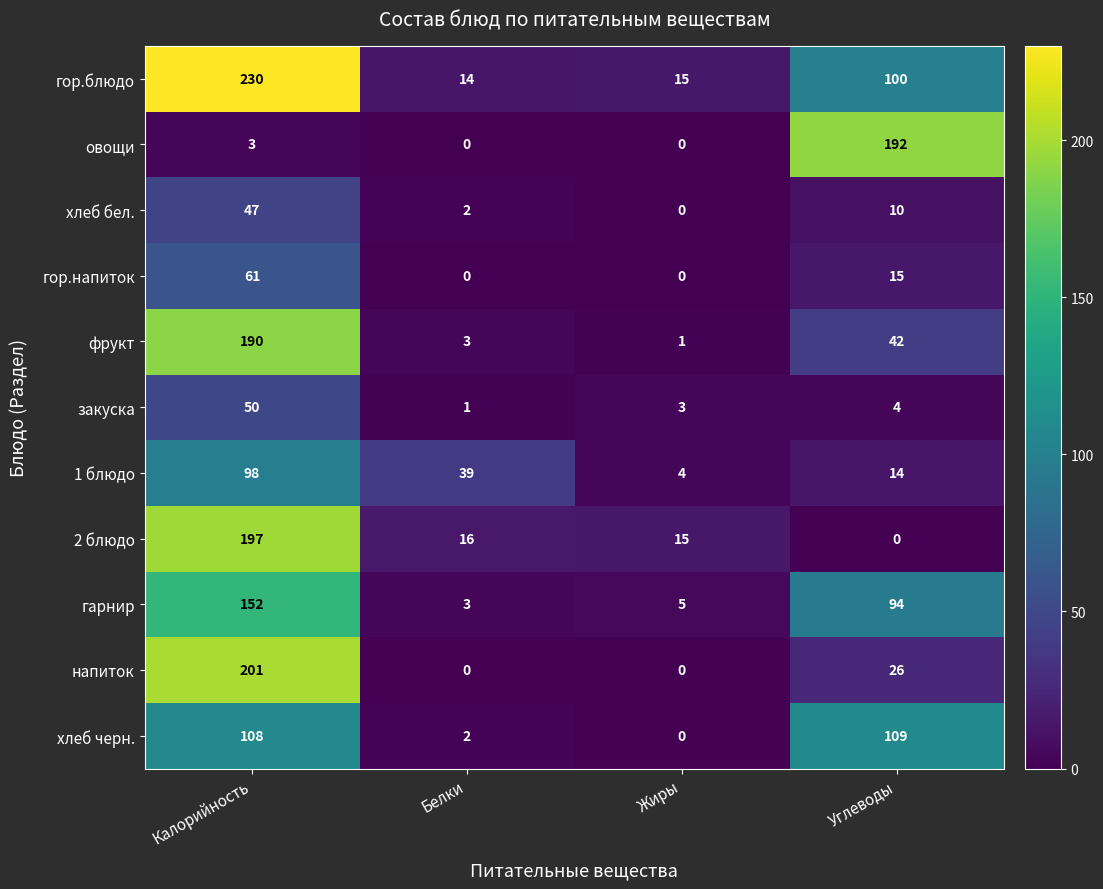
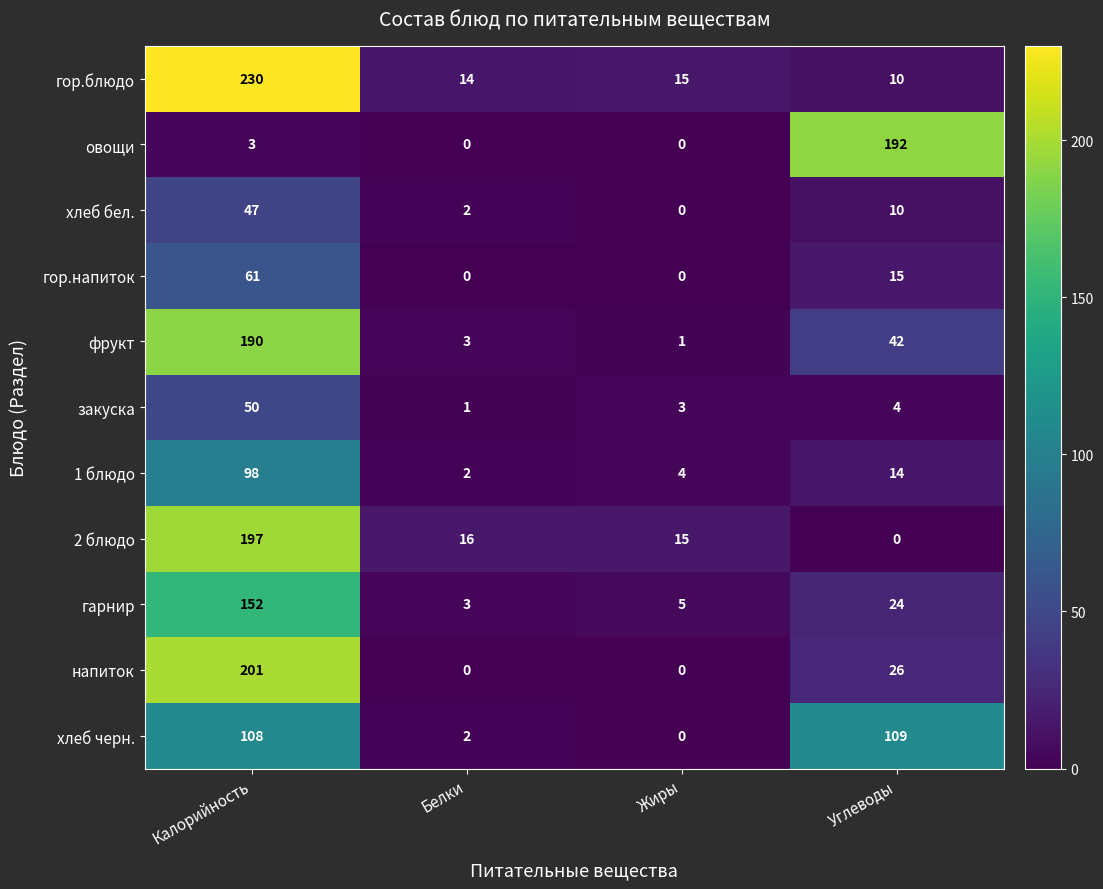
гор.блюдо, Углеводы: 100 -> 10
1 блюдо, Белки: 39 -> 2
гарнир, Углеводы: 94 -> 24
